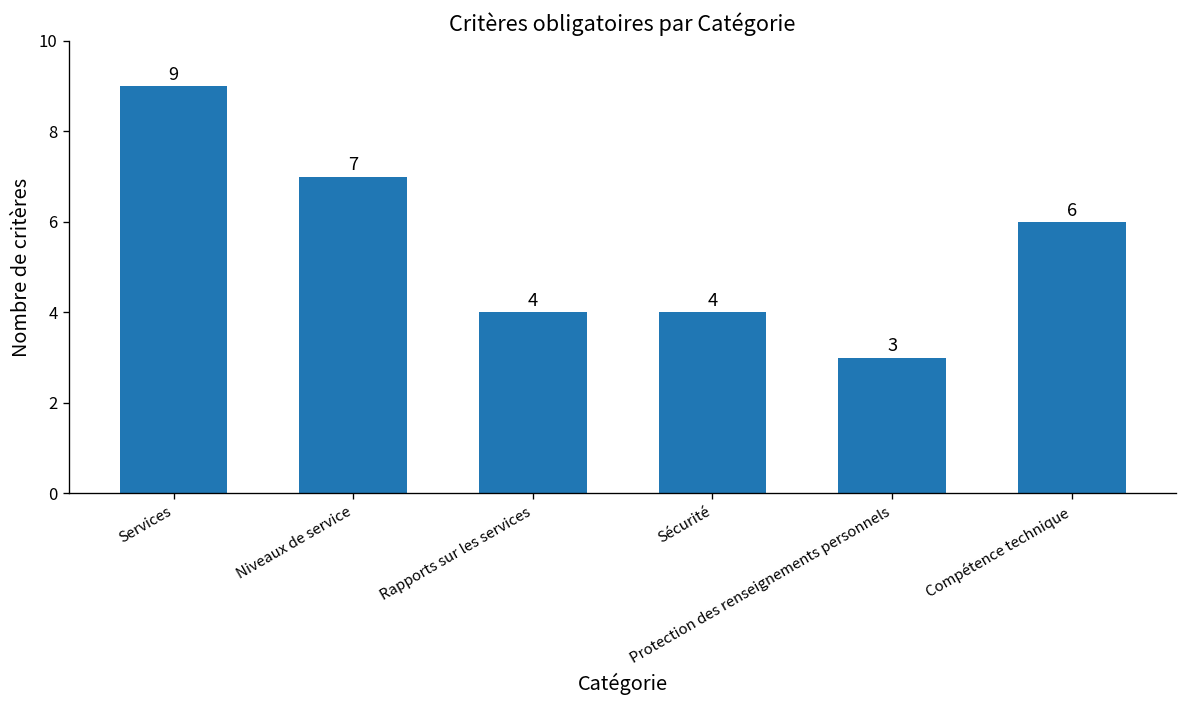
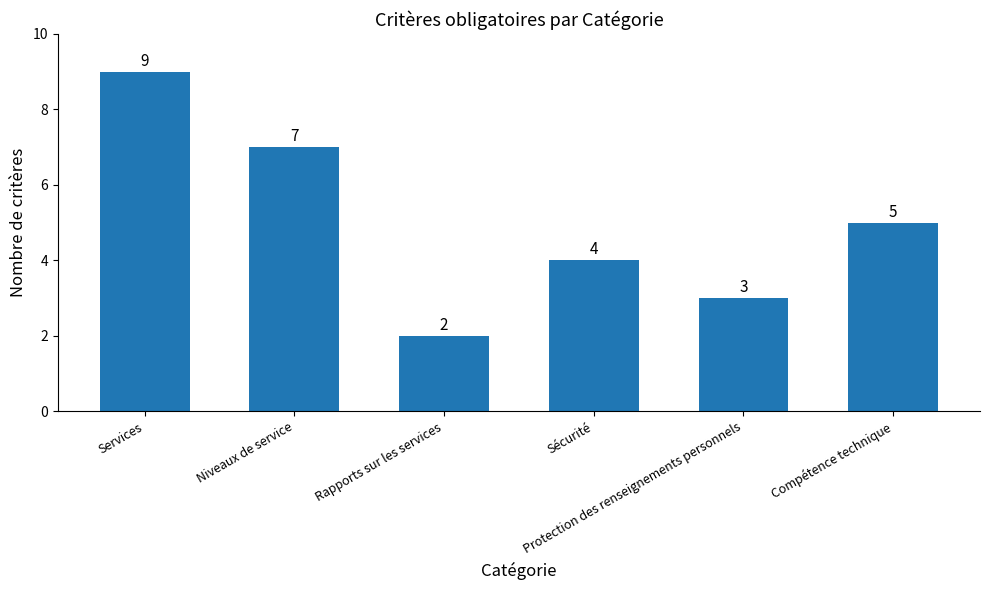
Rapports sur les services: 4 -> 2
Compétence technique: 6 -> 5
